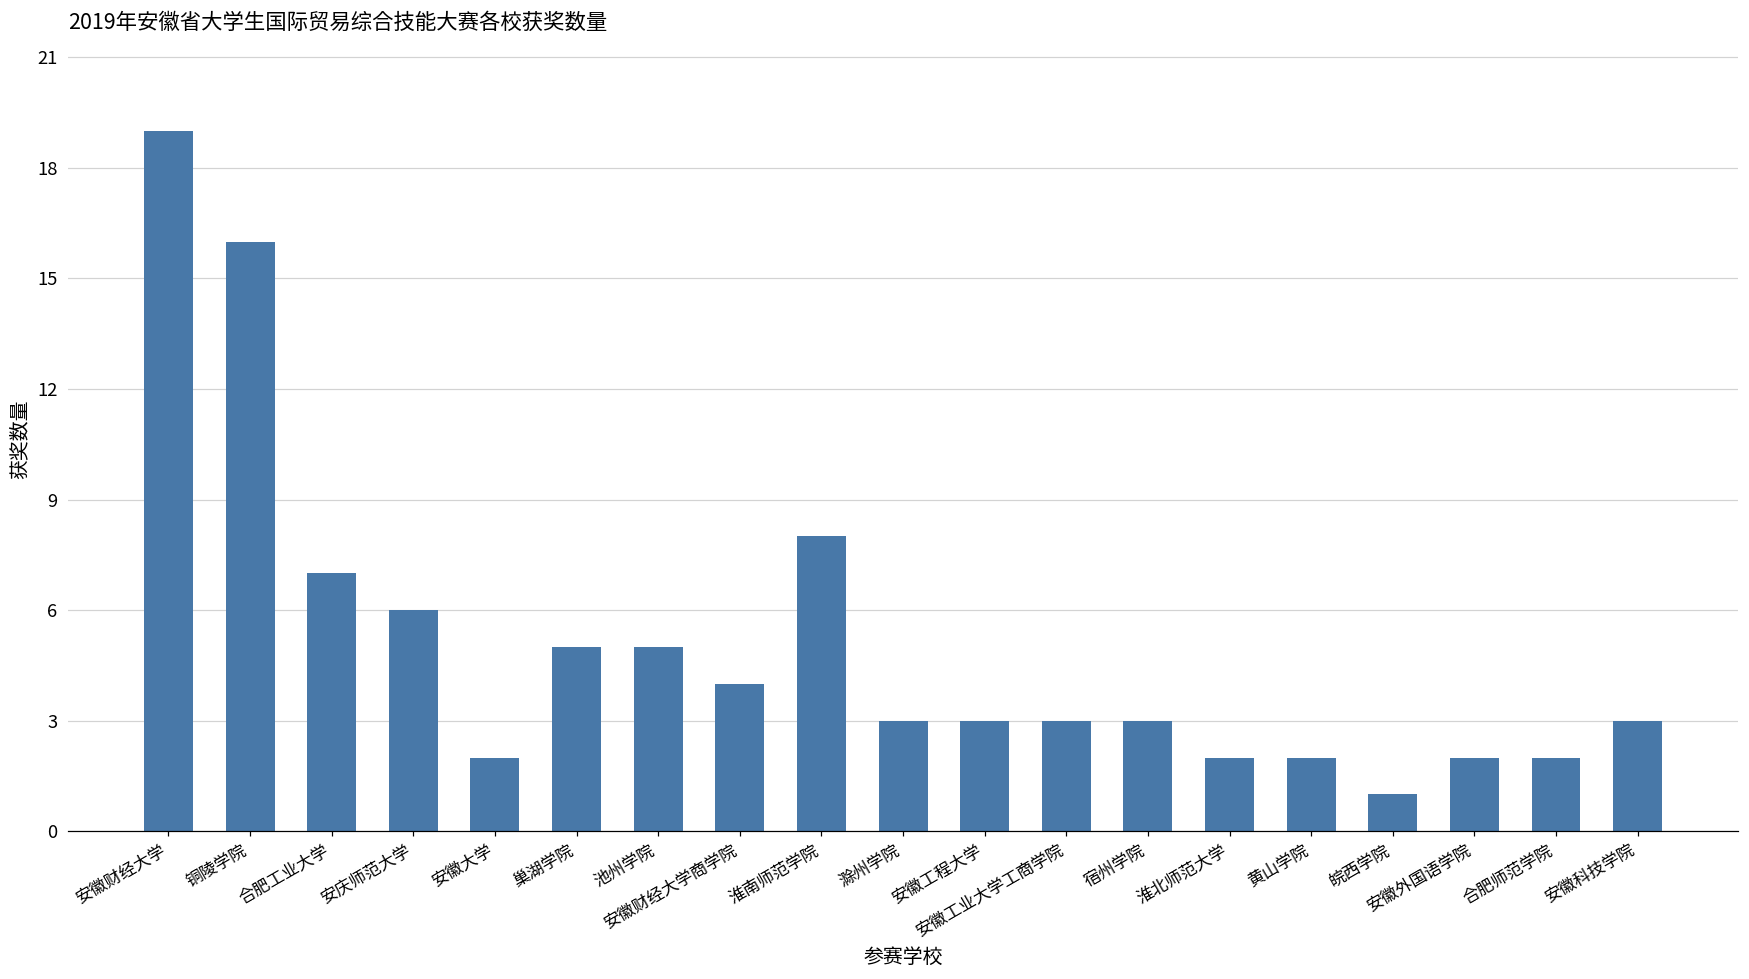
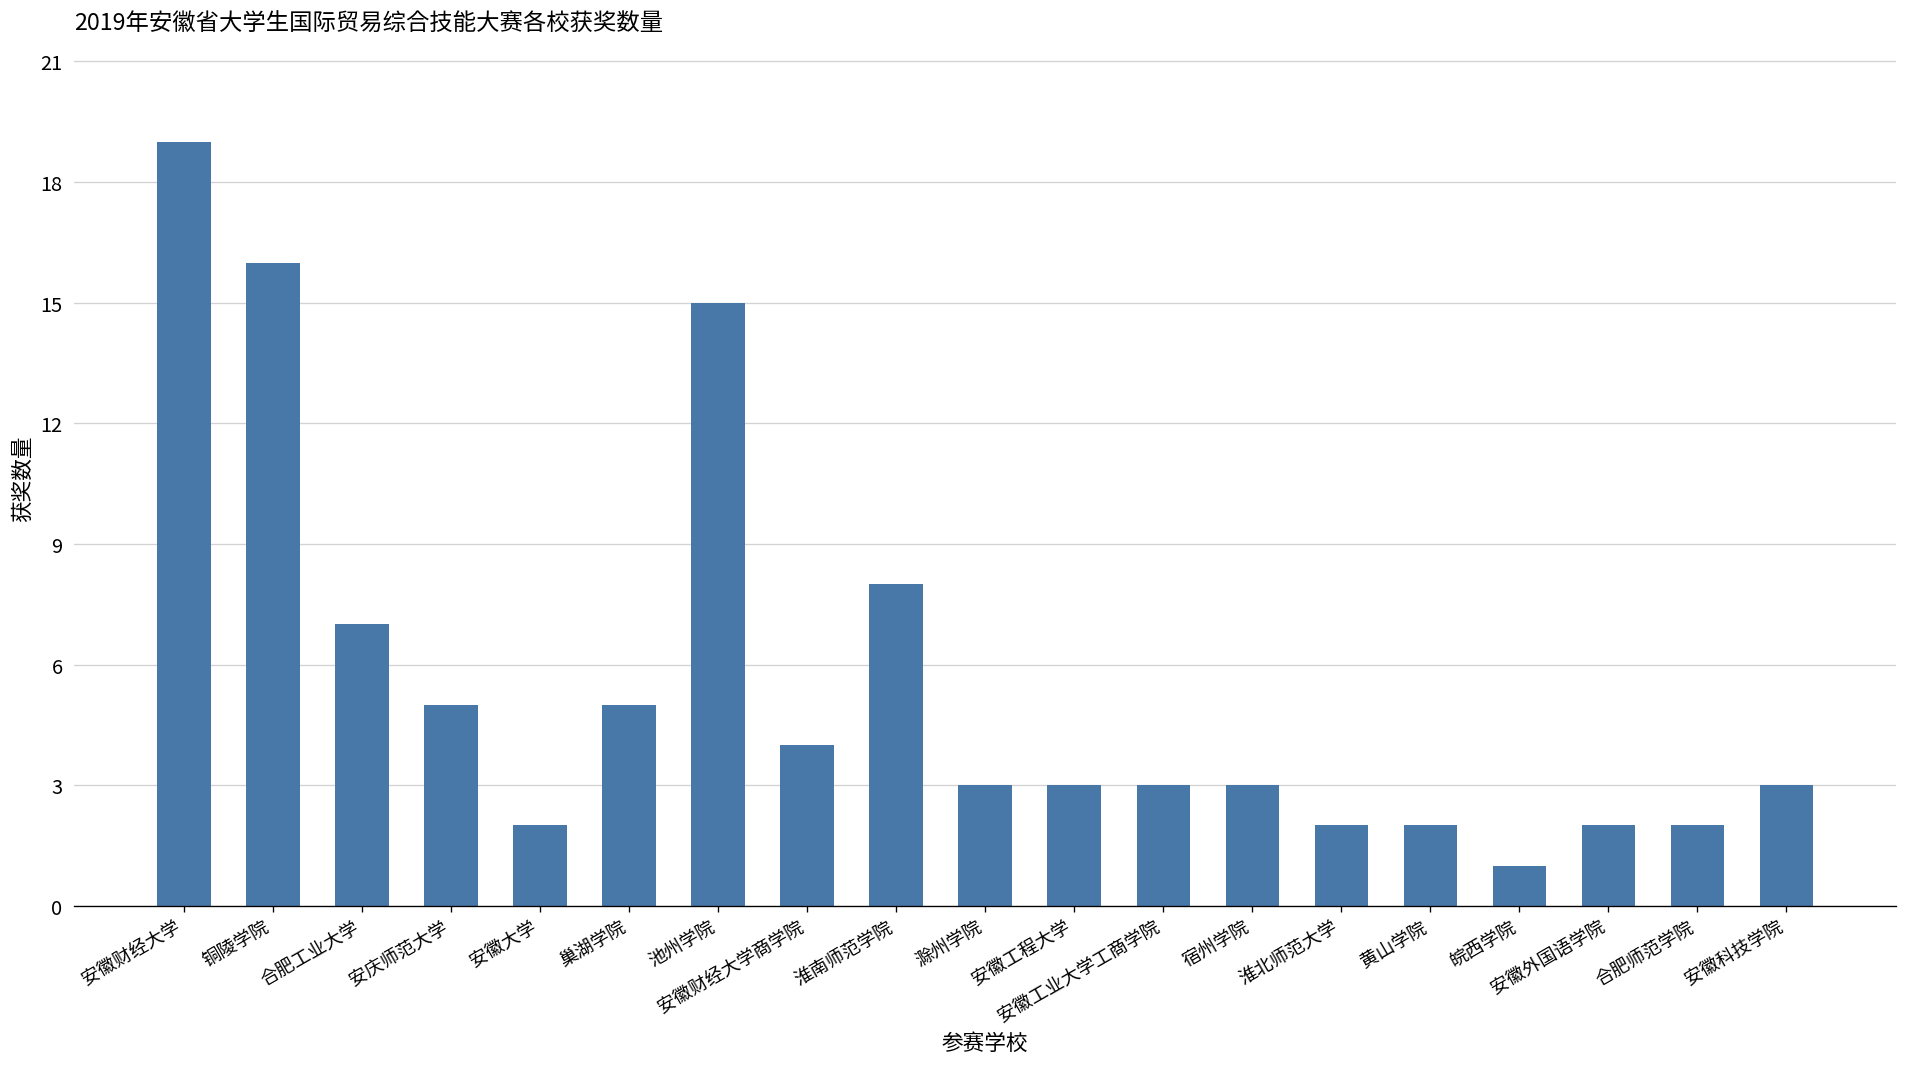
安庆师范大学: 6 -> 5
池州学院: 5 -> 15
